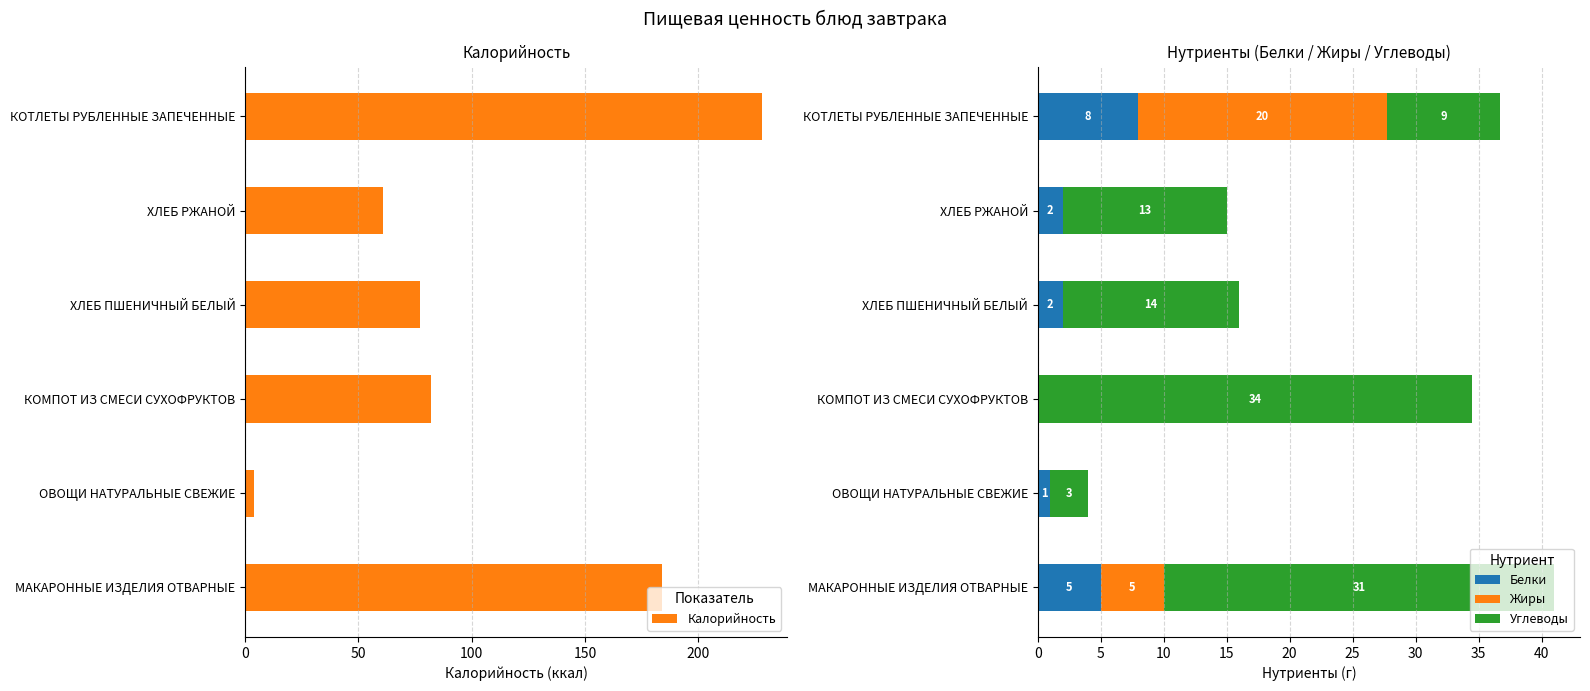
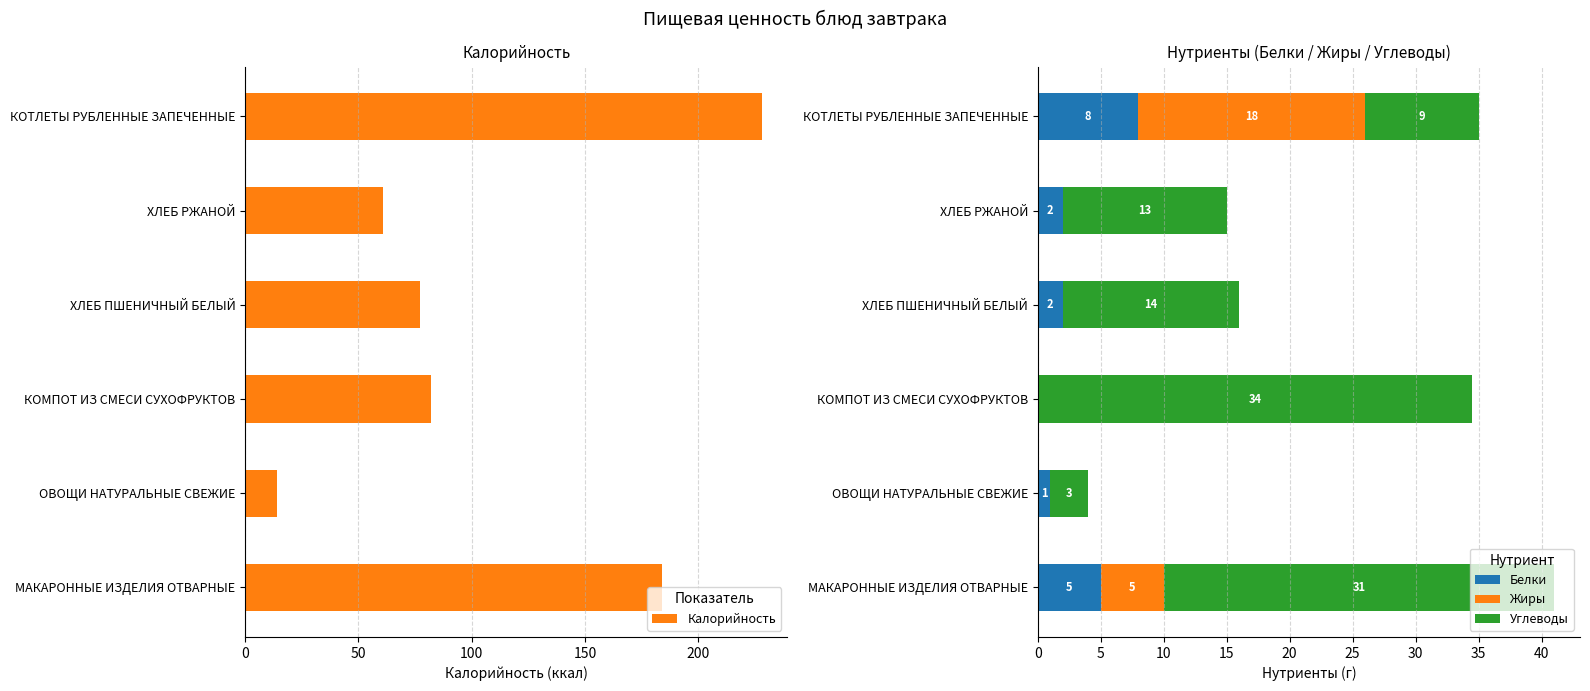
Калорийность, ОВОЩИ НАТУРАЛЬНЫЕ СВЕЖИЕ: 4 -> 14
Нутриенты (Белки / Жиры / Углеводы), Жиры, КОТЛЕТЫ РУБЛЕННЫЕ ЗАПЕЧЕННЫЕ: 20 -> 18
